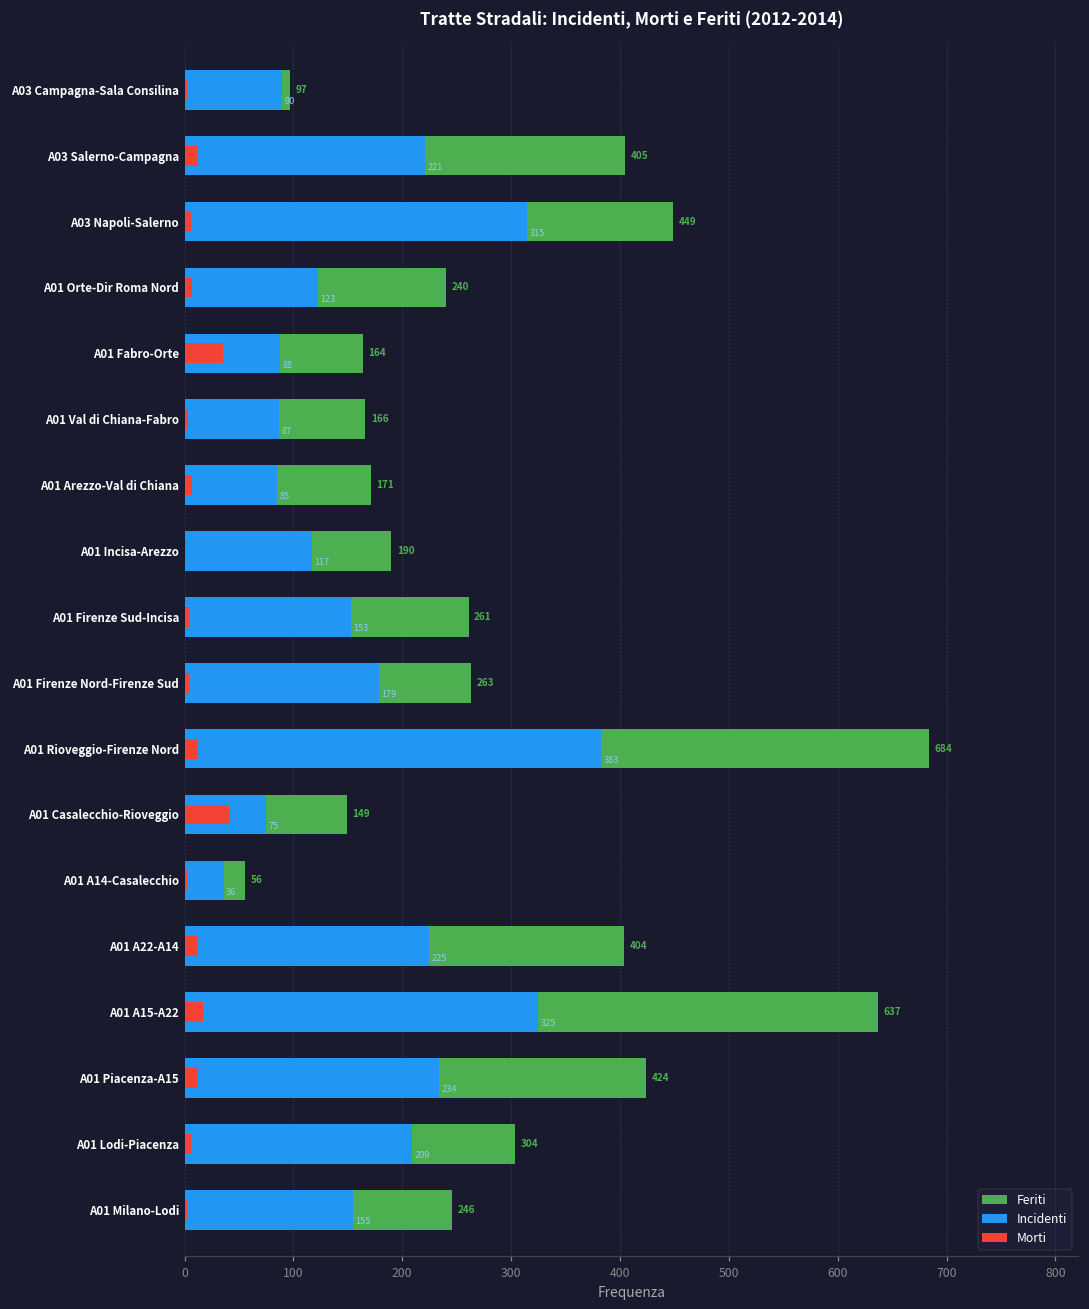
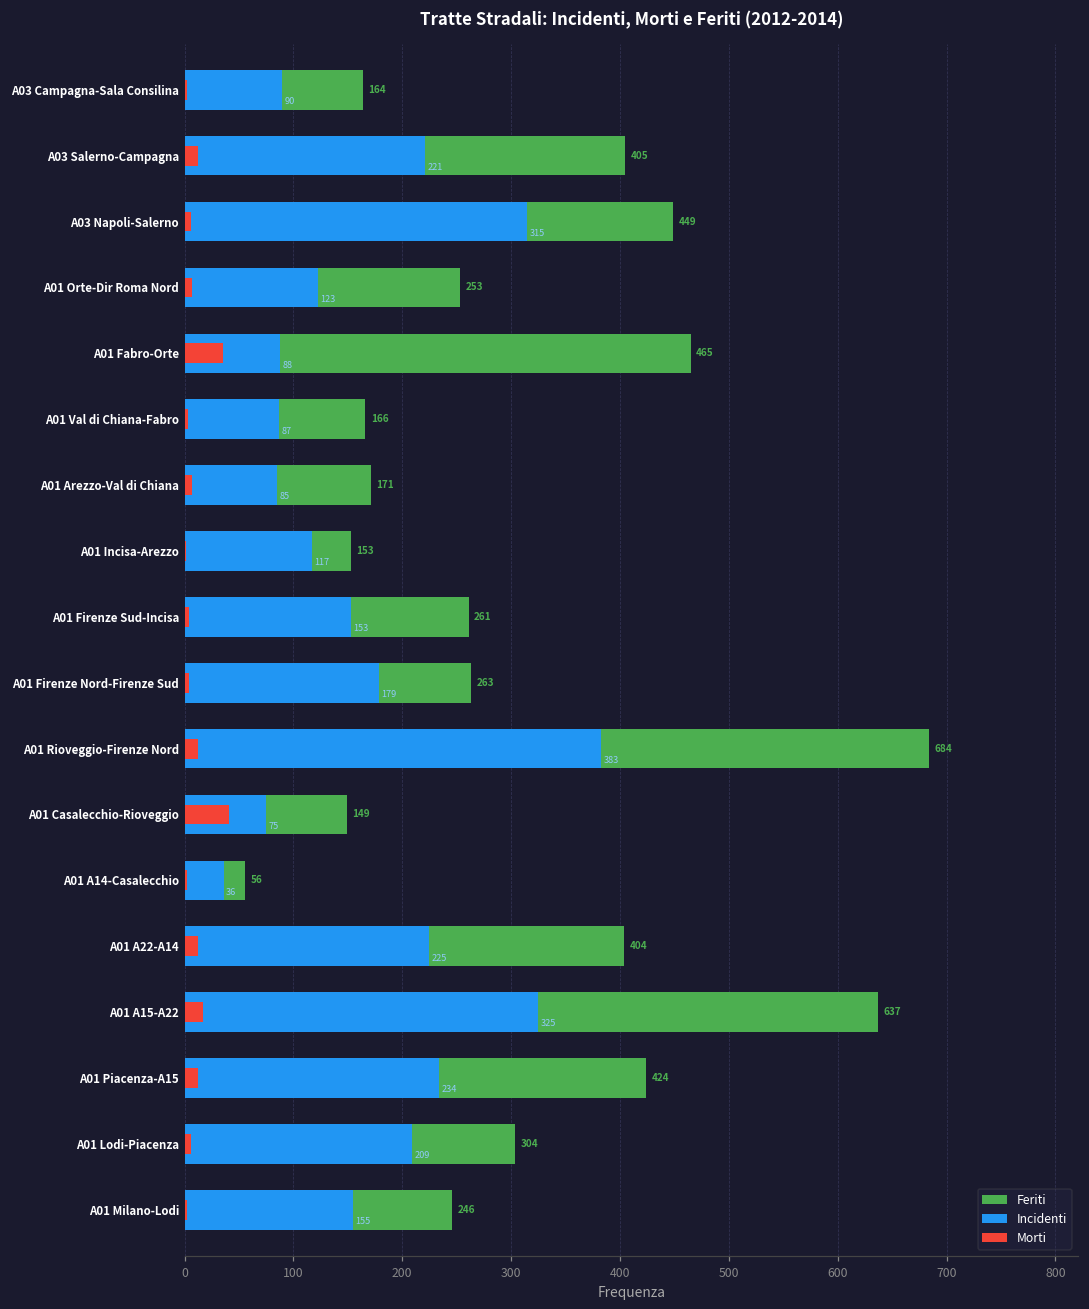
Feriti, A03 Campagna-Sala Consilina: 97 -> 164
Feriti, A01 Orte-Dir Roma Nord: 240 -> 253
Feriti, A01 Fabro-Orte: 164 -> 465
Feriti, A01 Incisa-Arezzo: 190 -> 153
